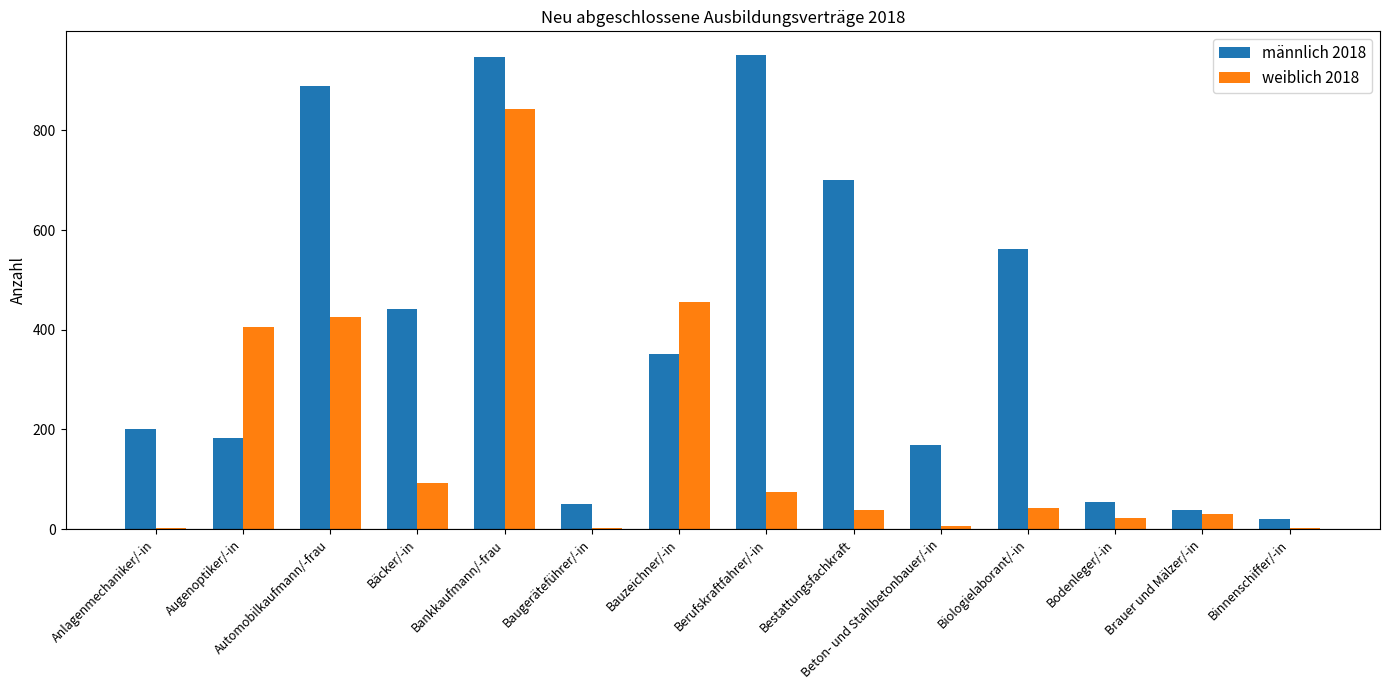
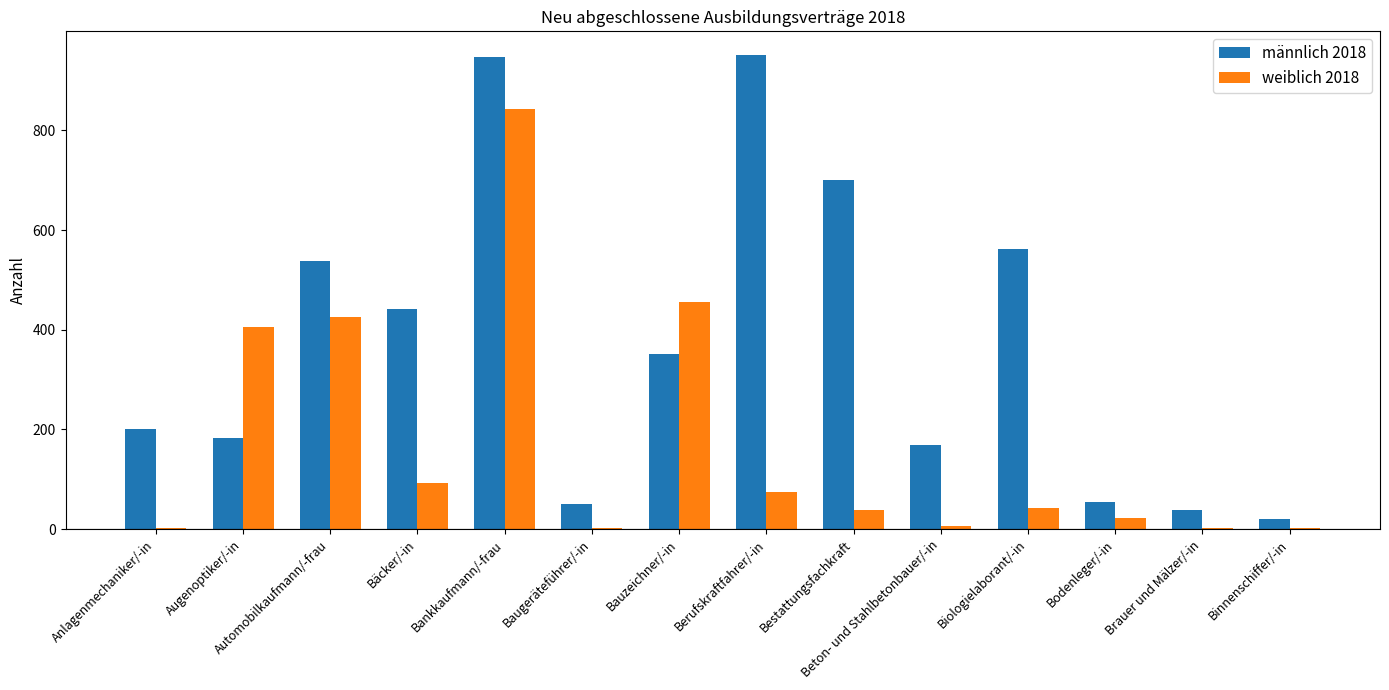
männlich 2018, Automobilkaufmann/-frau: 890 -> 540
weiblich 2018, Brauer und Mälzer/-in: 30 -> 0
